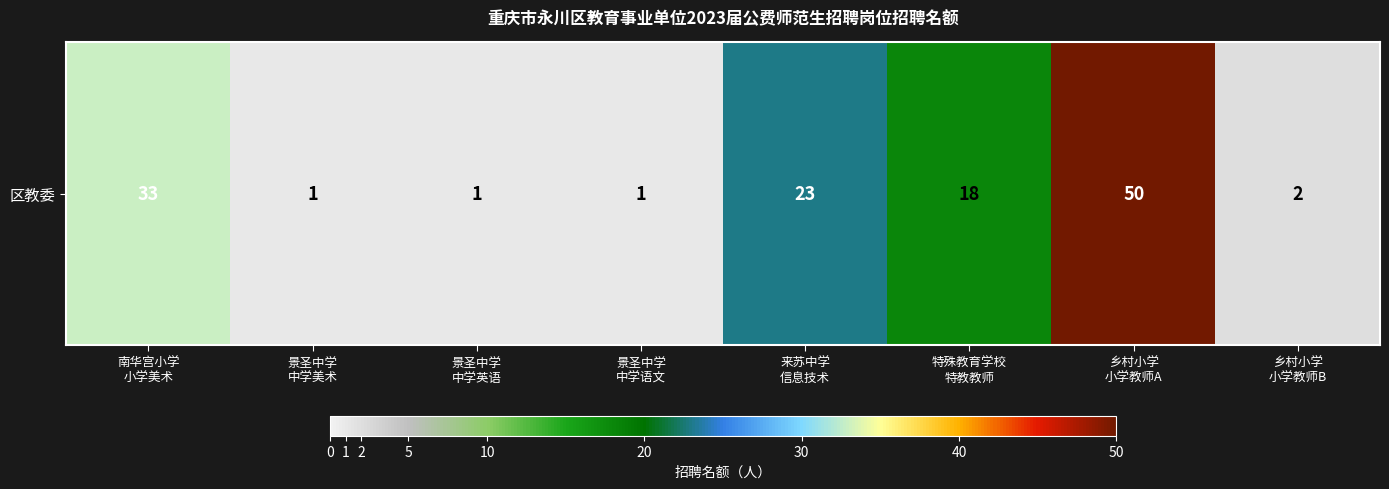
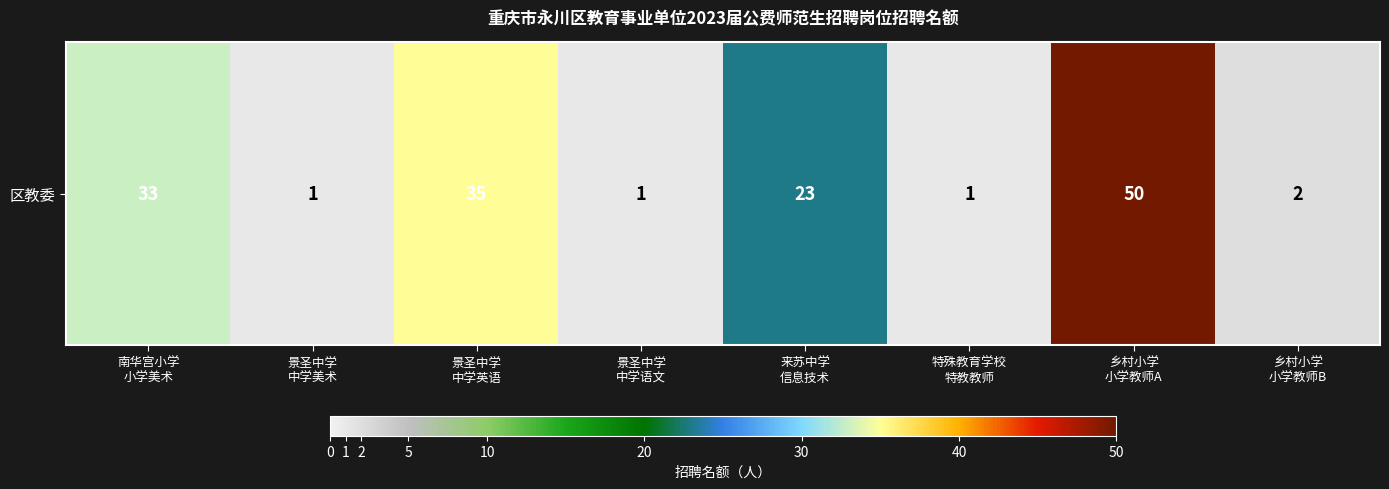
区教委, 景圣中学 中学英语: 1 -> 35
区教委, 特殊教育学校 特教教师: 18 -> 1
